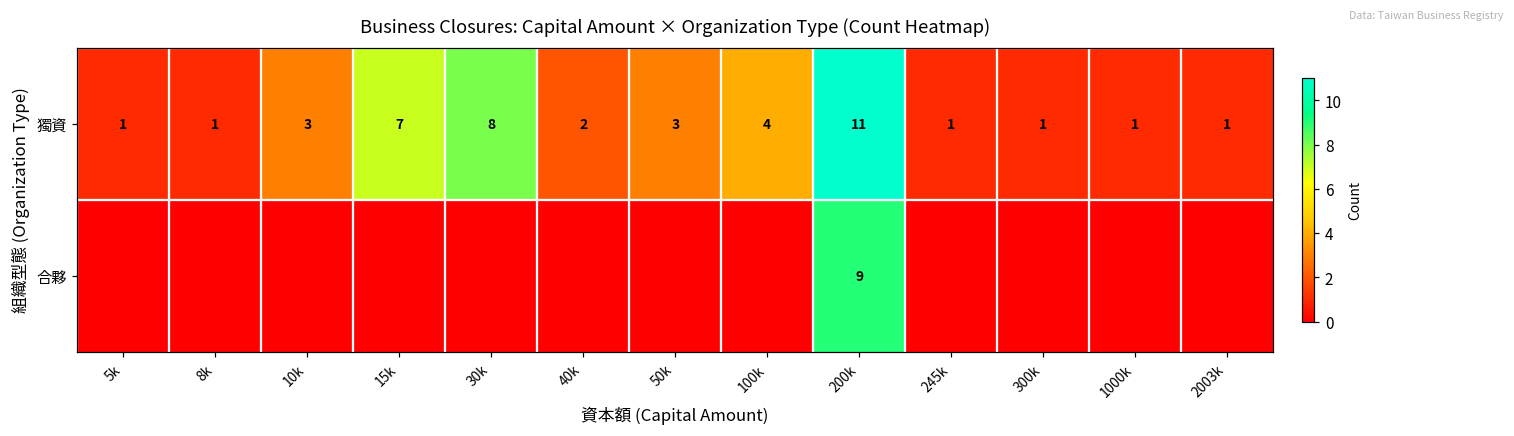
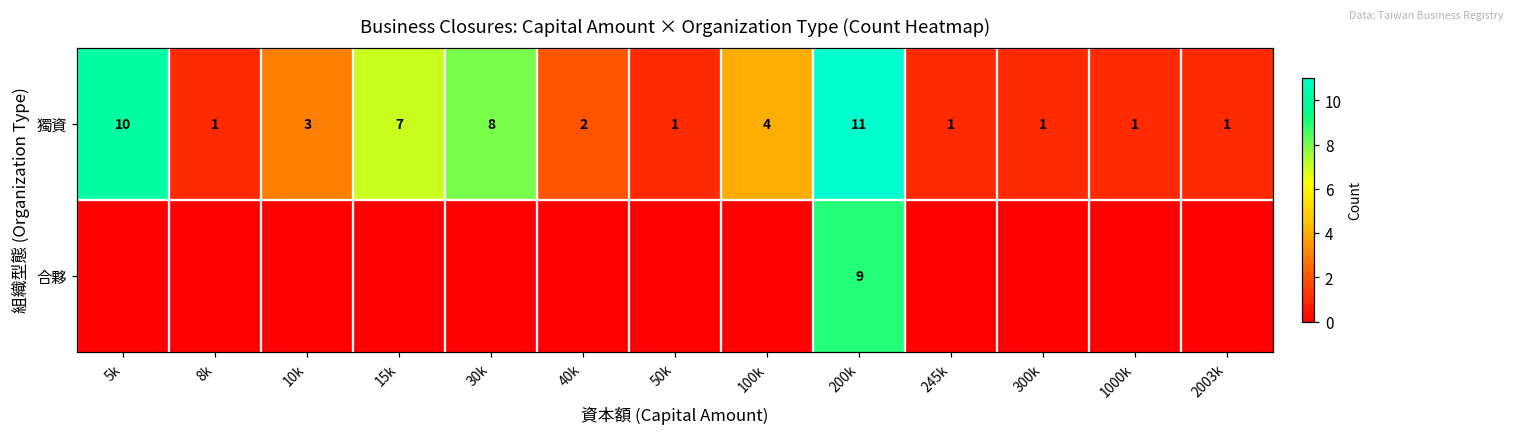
獨資, 5k: 1 -> 10
獨資, 50k: 3 -> 1
